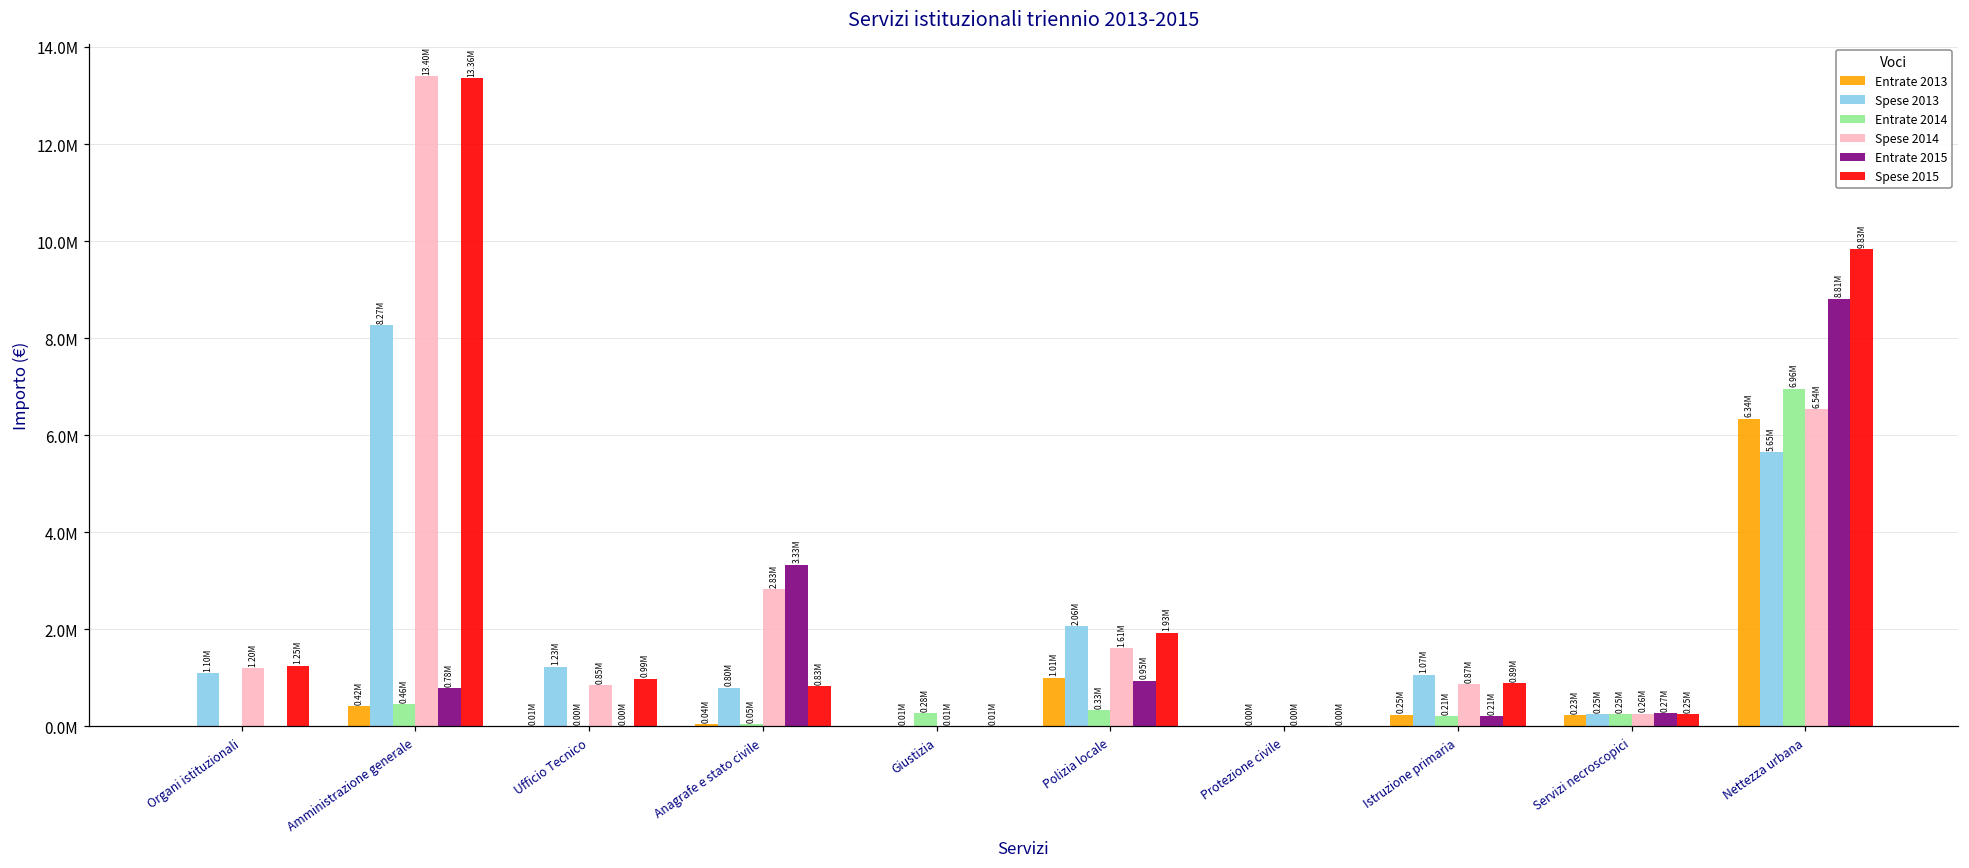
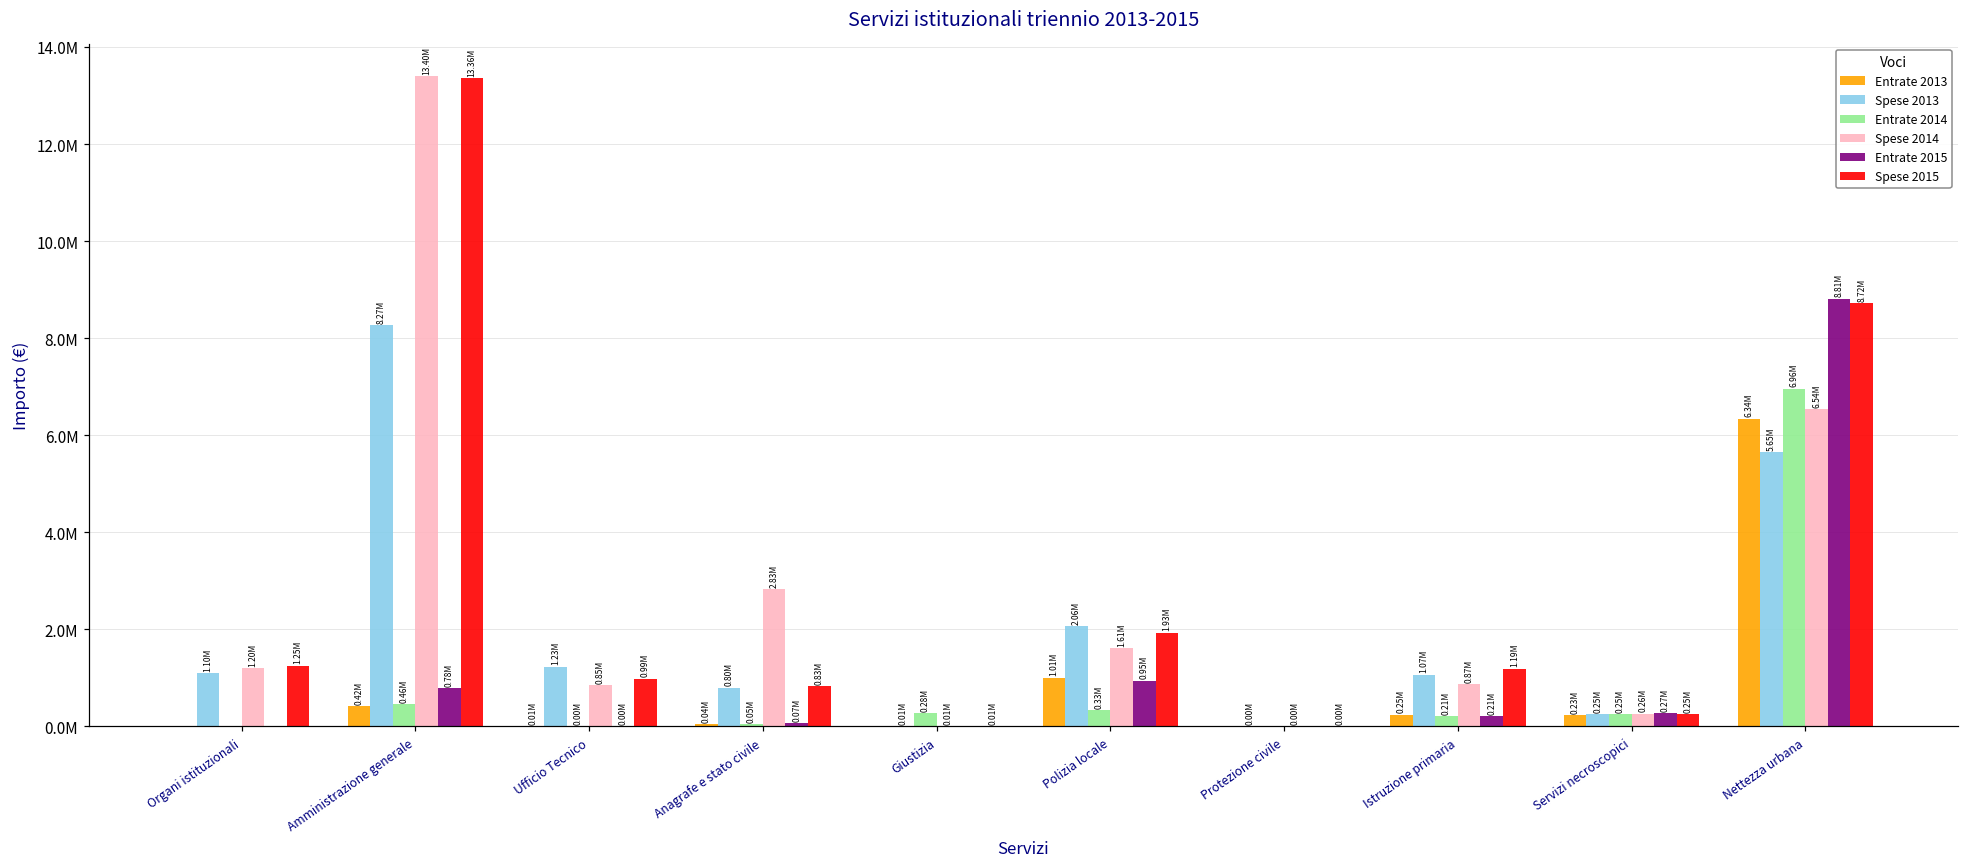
Entrate 2015, Anagrafe e stato civile: 3.33M -> 0.07M
Spese 2015, Istruzione primaria: 0.89M -> 1.19M
Spese 2015, Nettezza urbana: 9.83M -> 8.72M
